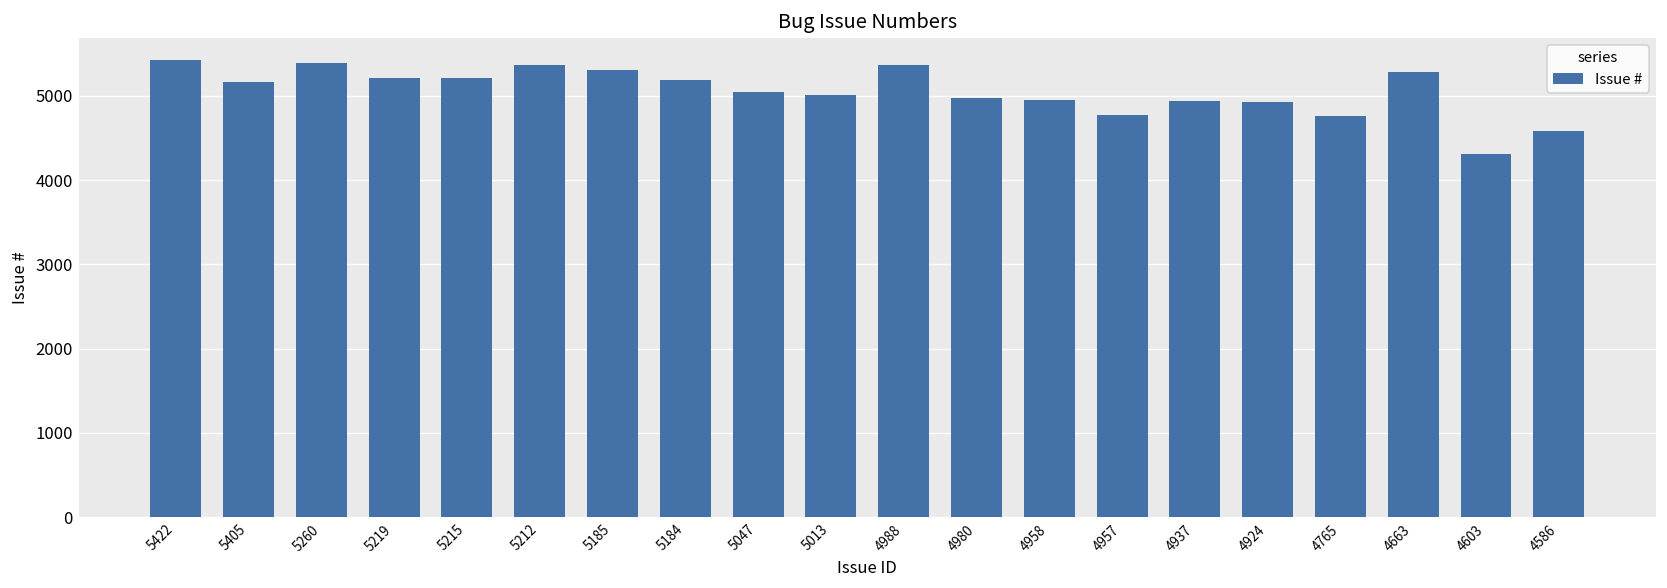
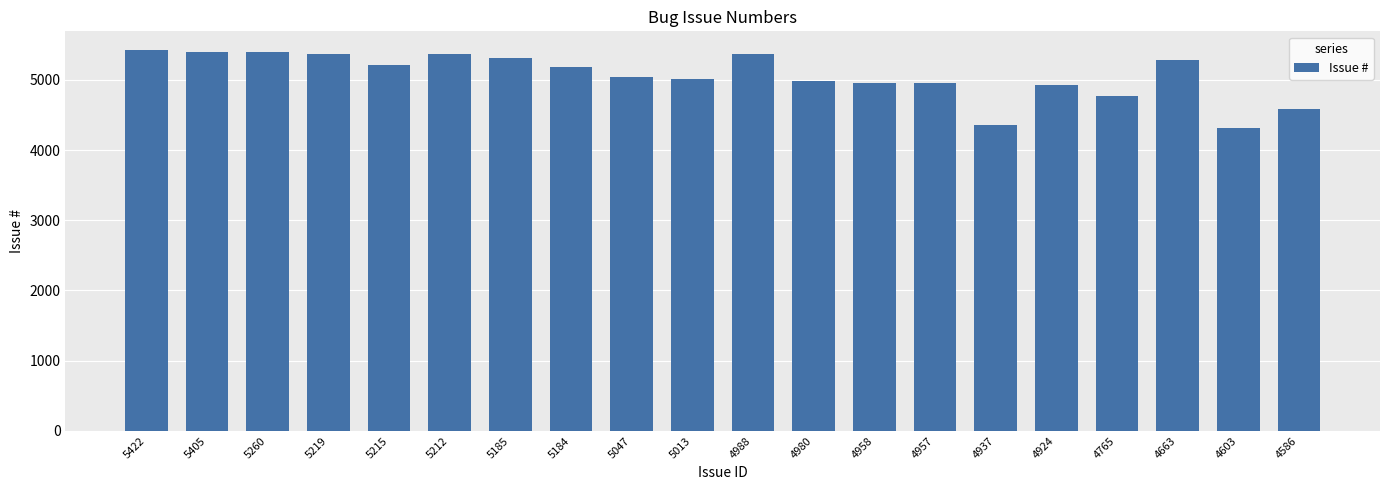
5405: 5200 -> 5400
5219: 5200 -> 5400
4957: 4800 -> 5000
4937: 4900 -> 4400
